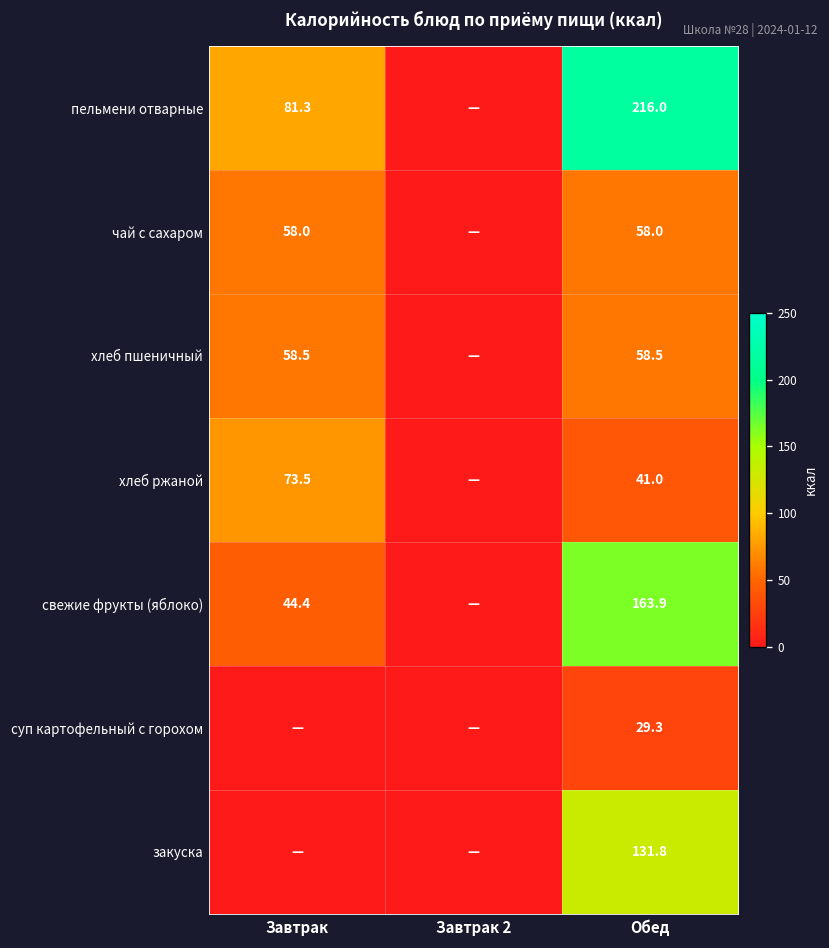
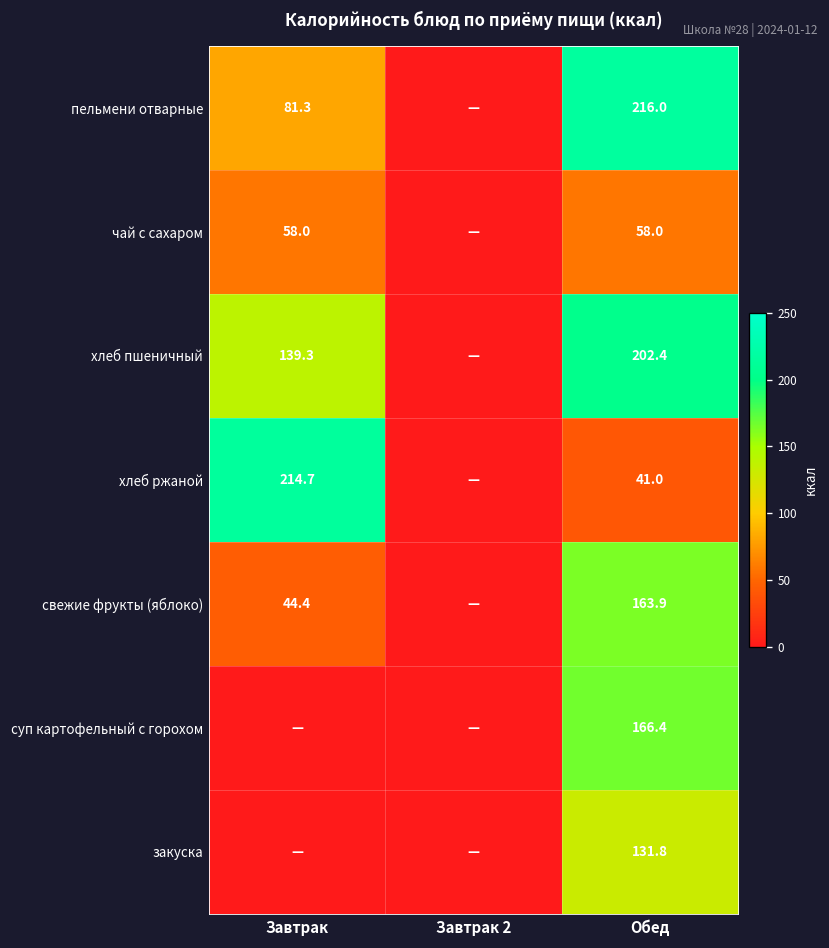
хлеб пшеничный, Завтрак: 58.5 -> 139.3
хлеб пшеничный, Обед: 58.5 -> 202.4
хлеб ржаной, Завтрак: 73.5 -> 214.7
суп картофельный с горохом, Обед: 29.3 -> 166.4
